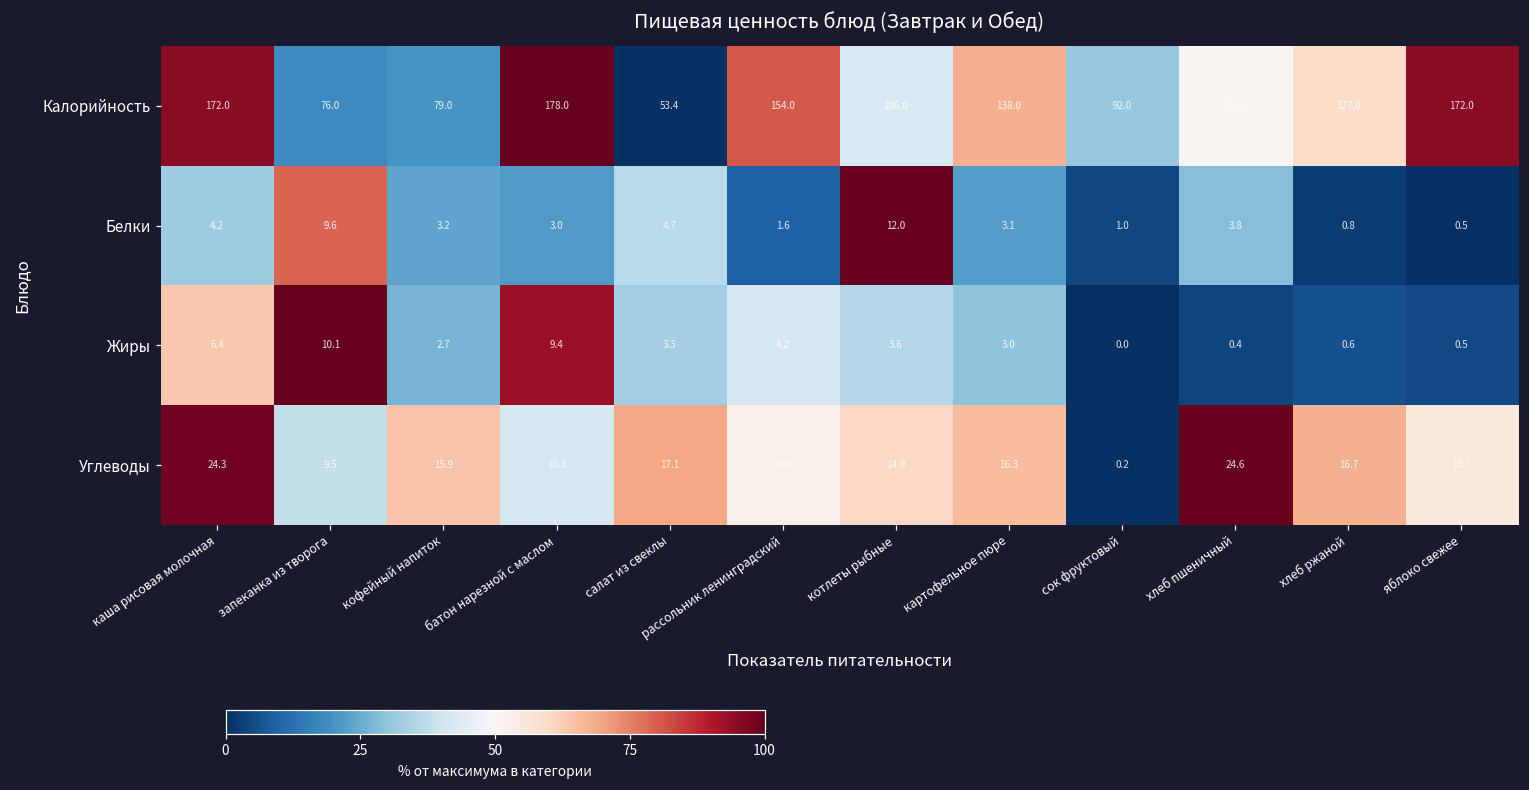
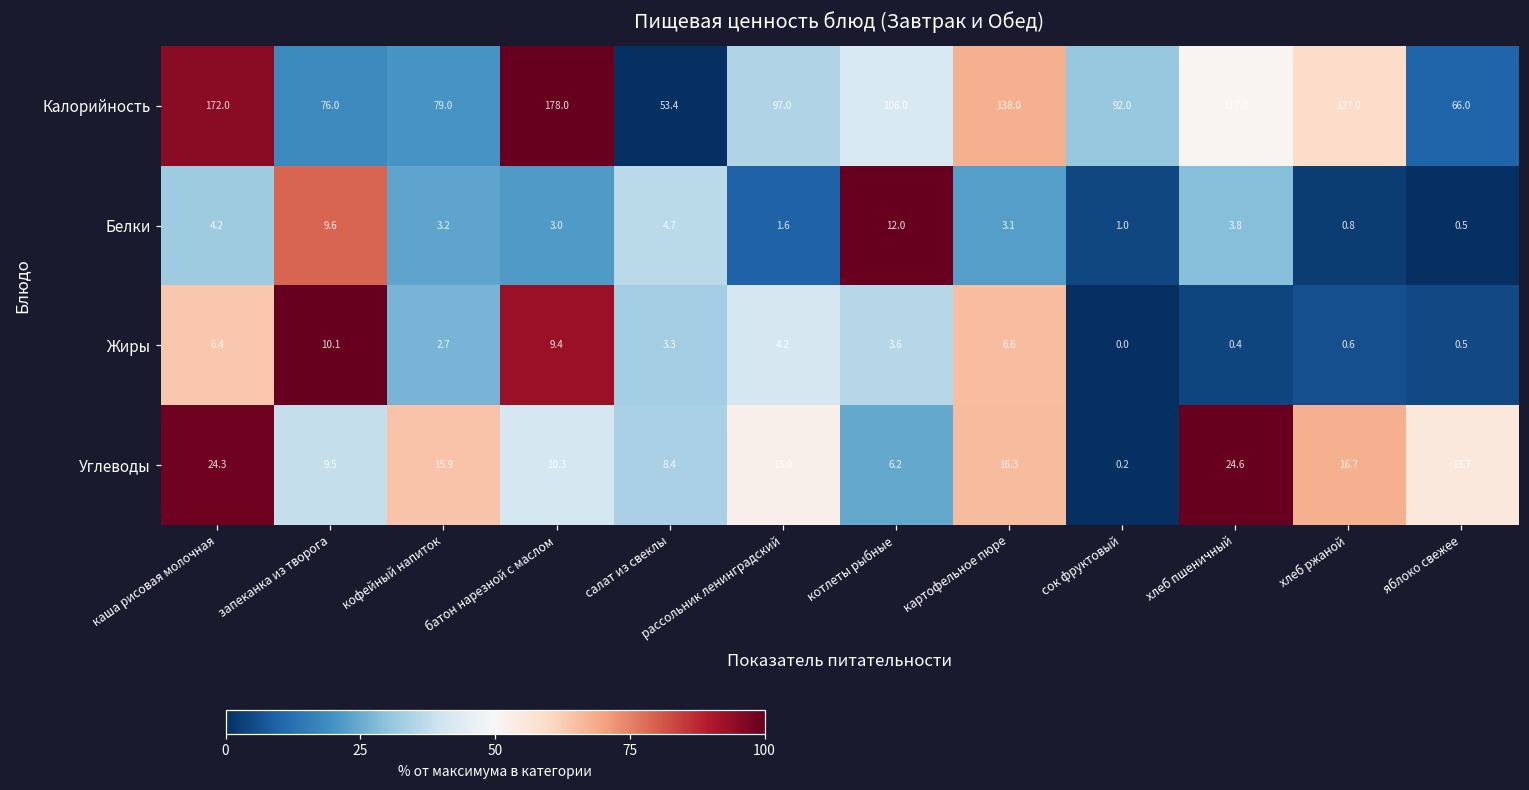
Калорийность, рассольник ленинградский: 154.0 -> 97.0
Калорийность, яблоко свежее: 172.0 -> 66.0
Жиры, картофельное пюре: 3.0 -> 6.6
Углеводы, салат из свеклы: 17.1 -> 8.4
Углеводы, котлеты рыбные: 14.9 -> 6.2
